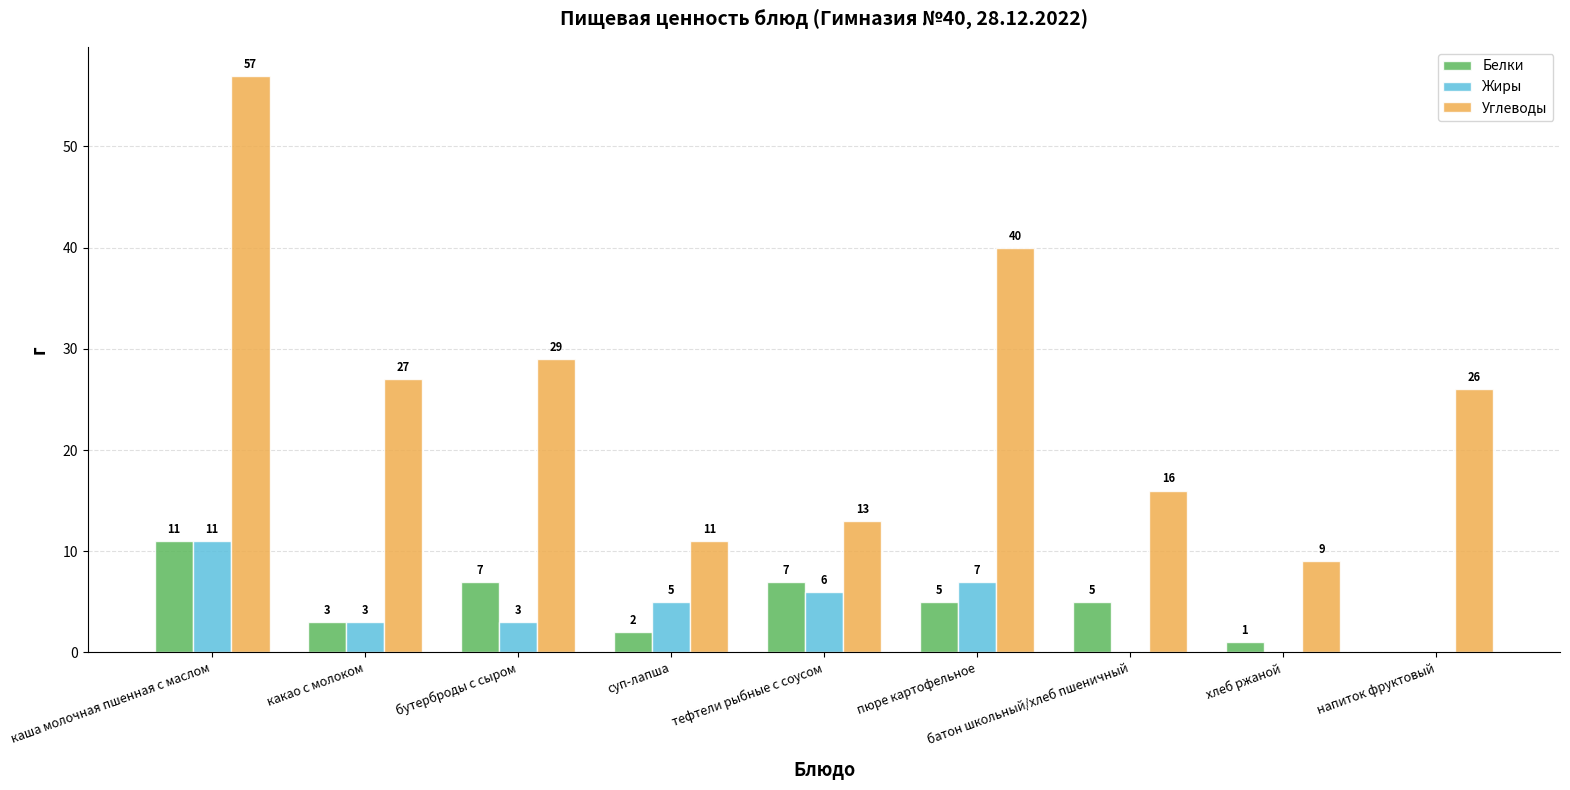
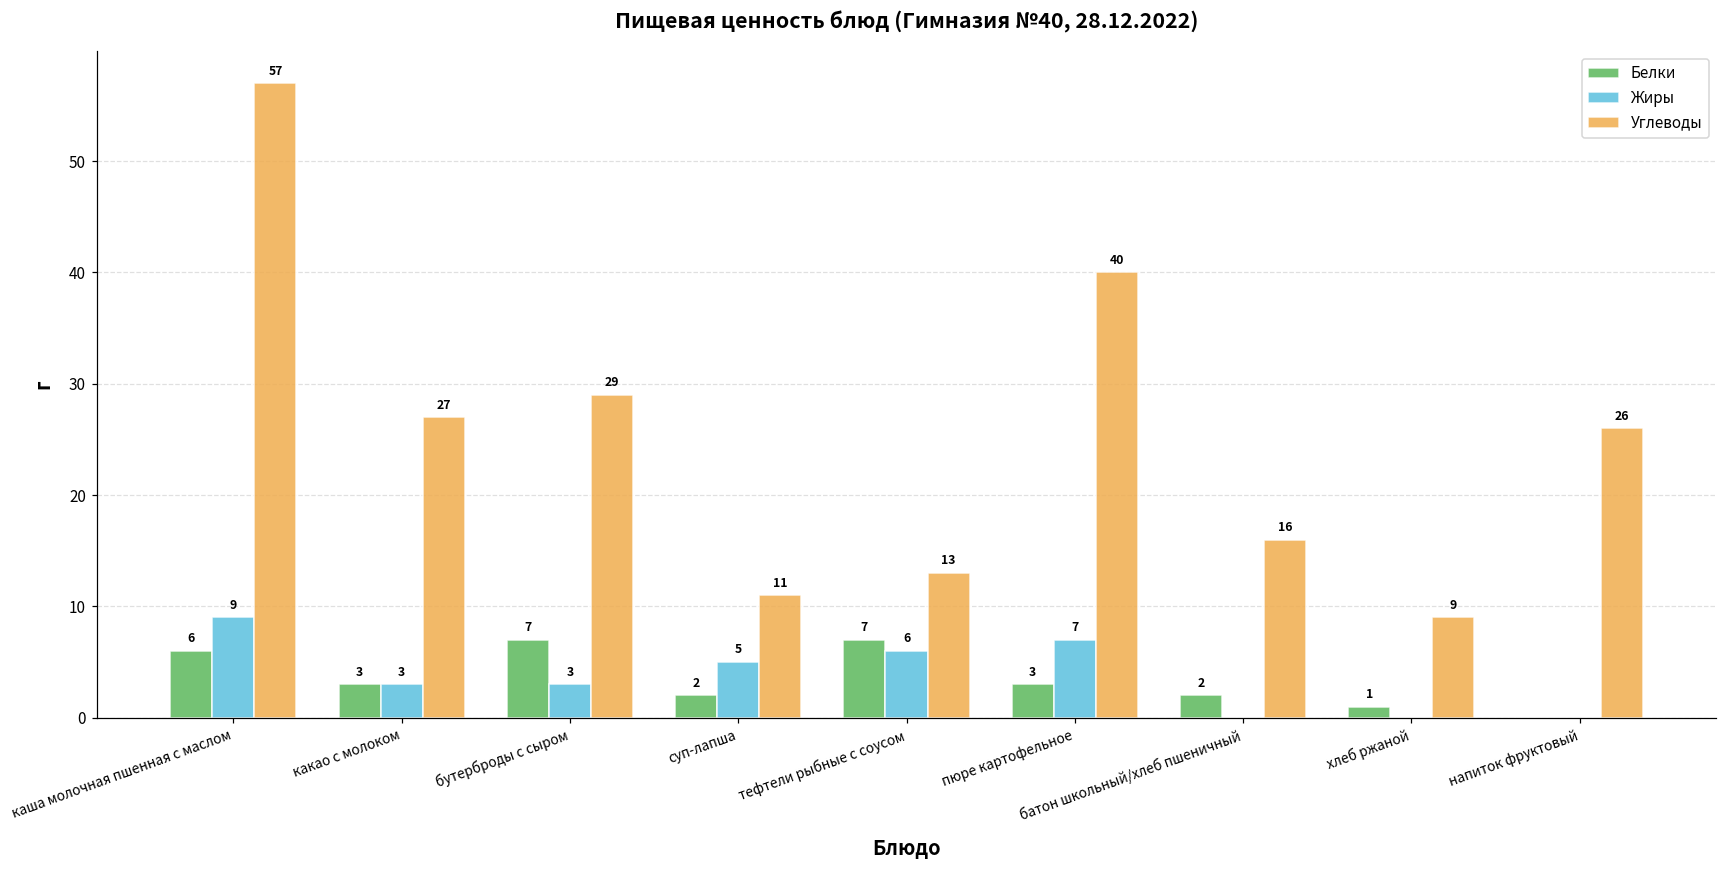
Белки, каша молочная пшенная с маслом: 11 -> 6
Жиры, каша молочная пшенная с маслом: 11 -> 9
Белки, пюре картофельное: 5 -> 3
Белки, батон школьный/хлеб пшеничный: 5 -> 2
